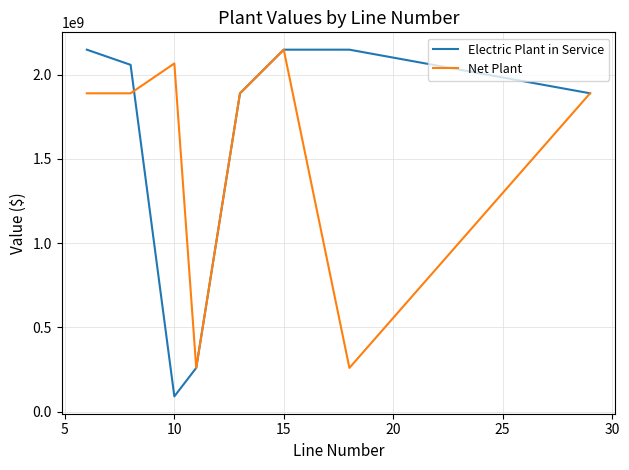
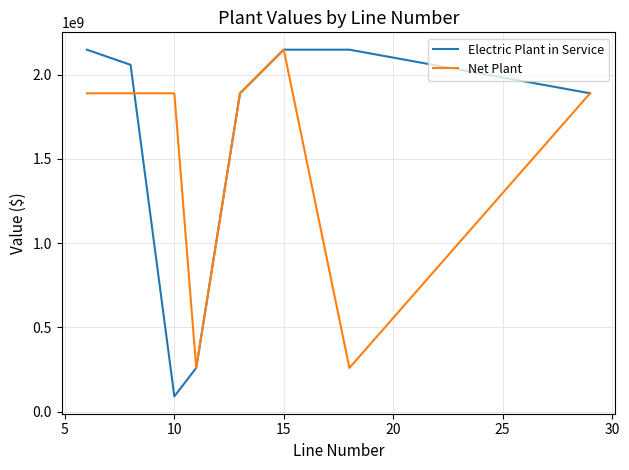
Net Plant, 10: 2070000000 -> 1890000000
